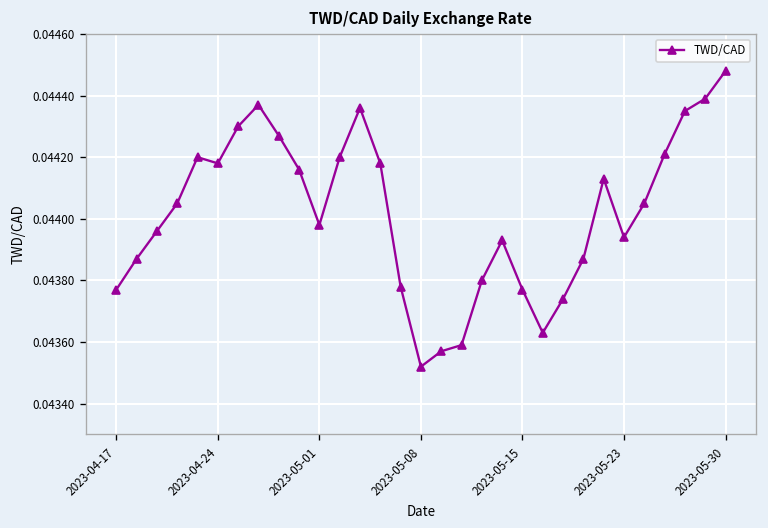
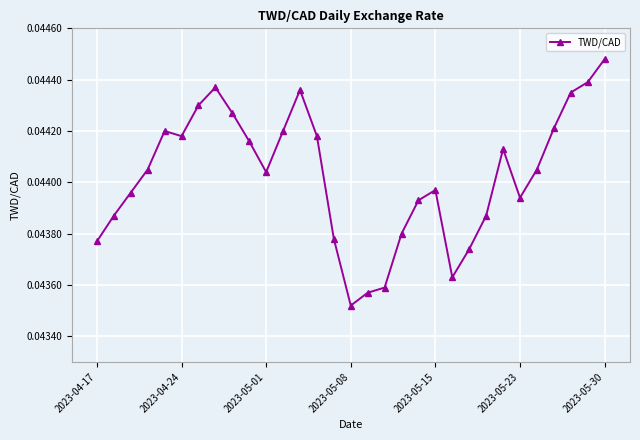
2023-05-01: 0.04398 -> 0.04404
2023-05-15: 0.04377 -> 0.04397
